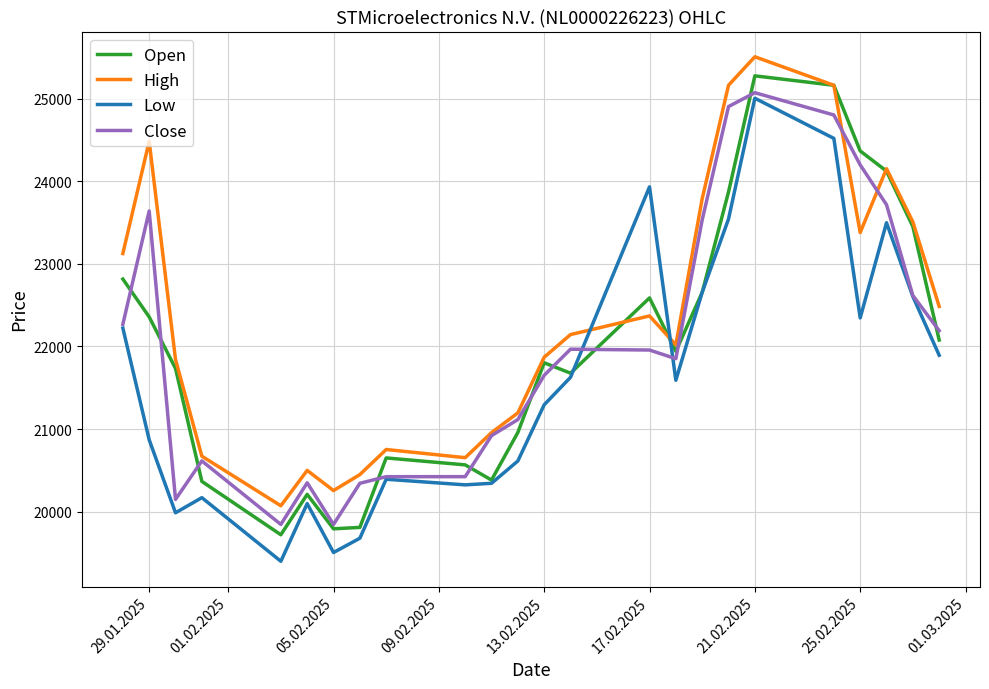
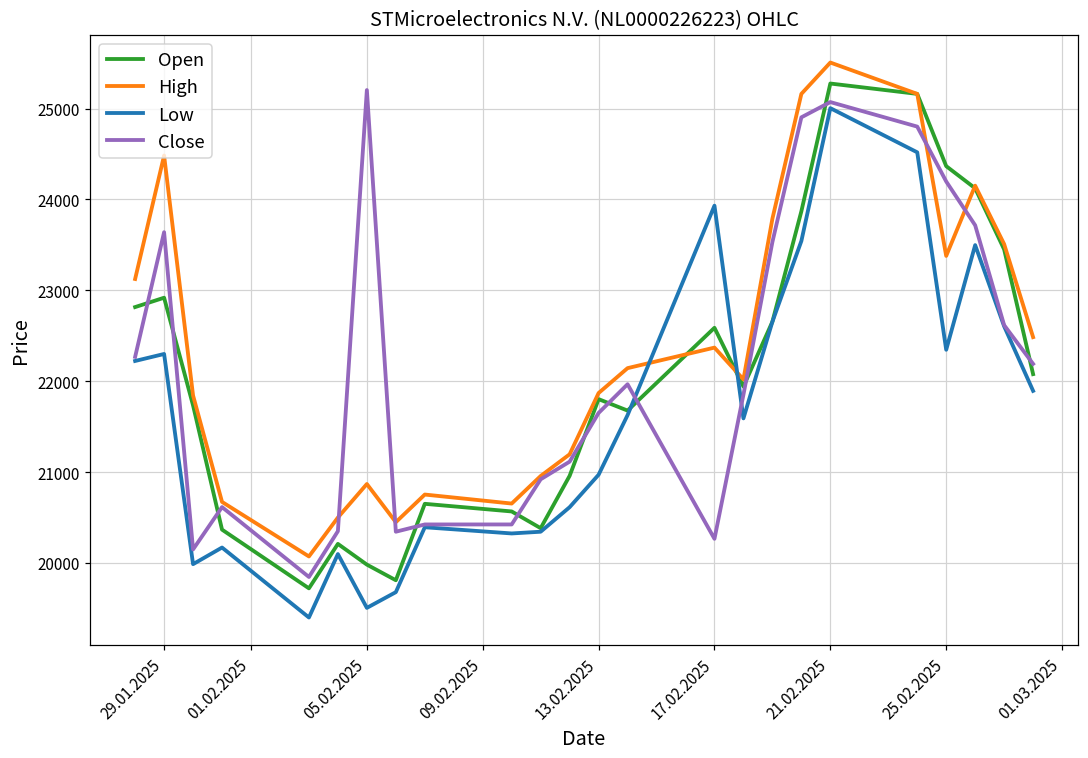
Open, 29.01.2025: 22400 -> 22900
Low, 29.01.2025: 20900 -> 22300
Open, 05.02.2025: 19800 -> 20000
High, 05.02.2025: 20300 -> 20900
Close, 05.02.2025: 19800 -> 25200
Low, 13.02.2025: 21300 -> 21000
Close, 17.02.2025: 22000 -> 20300
